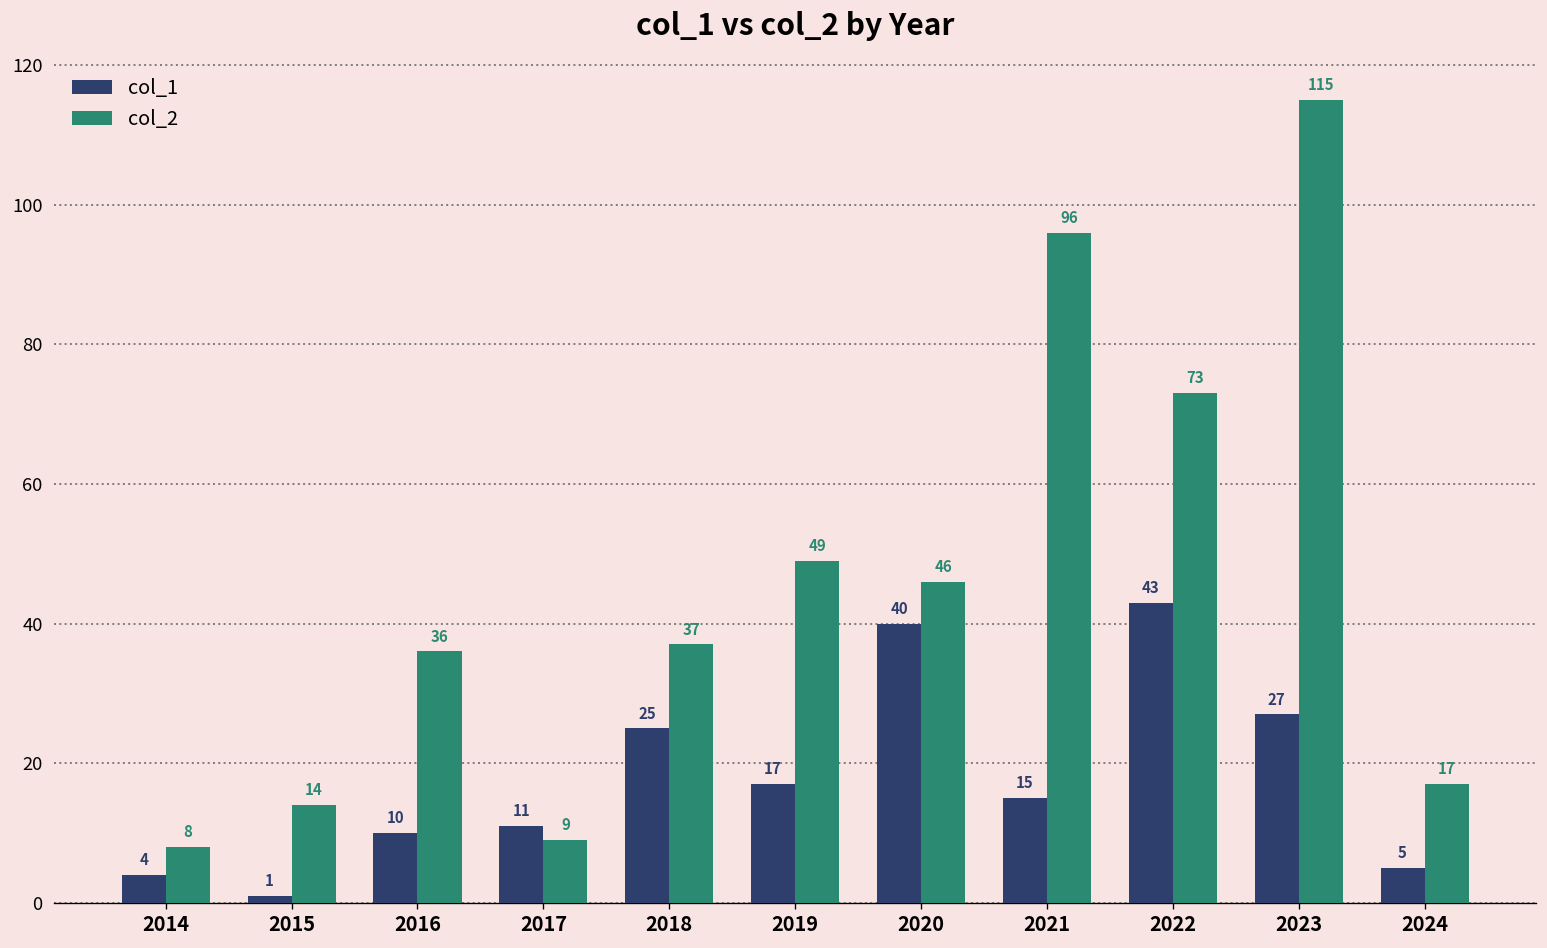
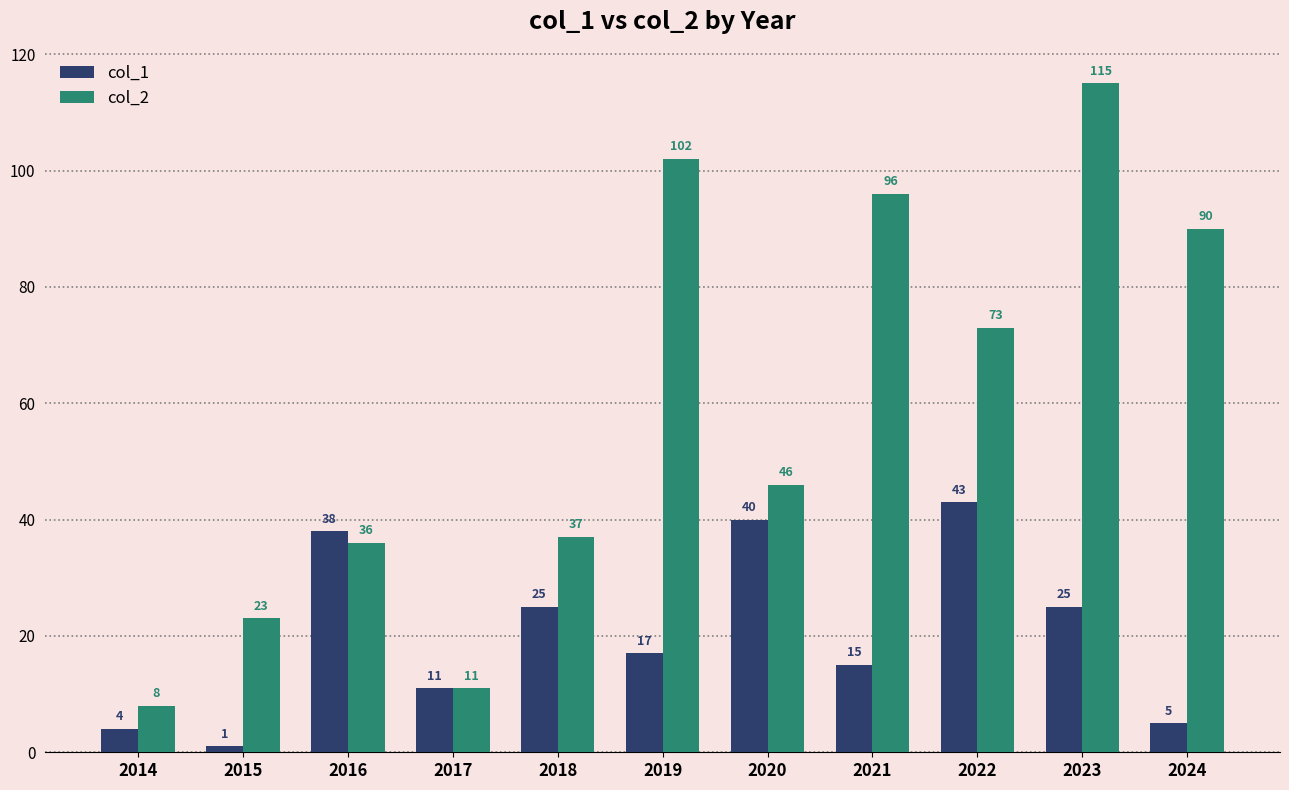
col_2, 2015: 14 -> 23
col_1, 2016: 10 -> 38
col_2, 2017: 9 -> 11
col_2, 2019: 49 -> 102
col_1, 2023: 27 -> 25
col_2, 2024: 17 -> 90
